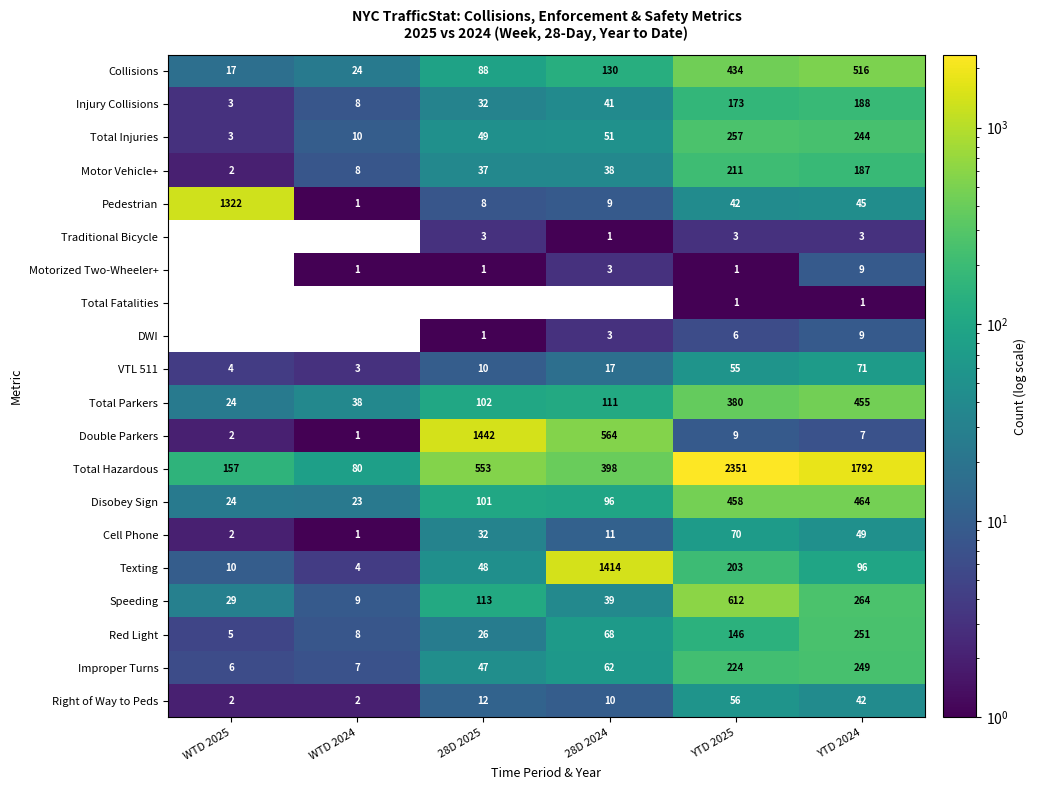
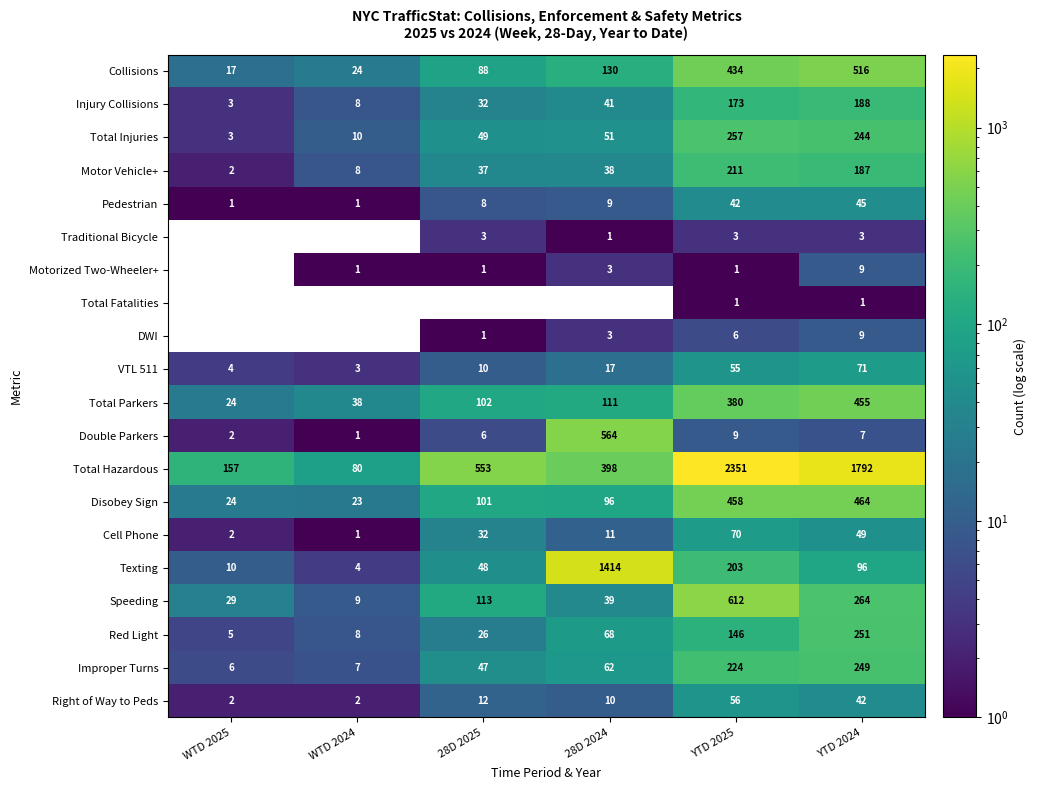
Pedestrian, WTD 2025: 1322 -> 1
Double Parkers, 28D 2025: 1442 -> 6
